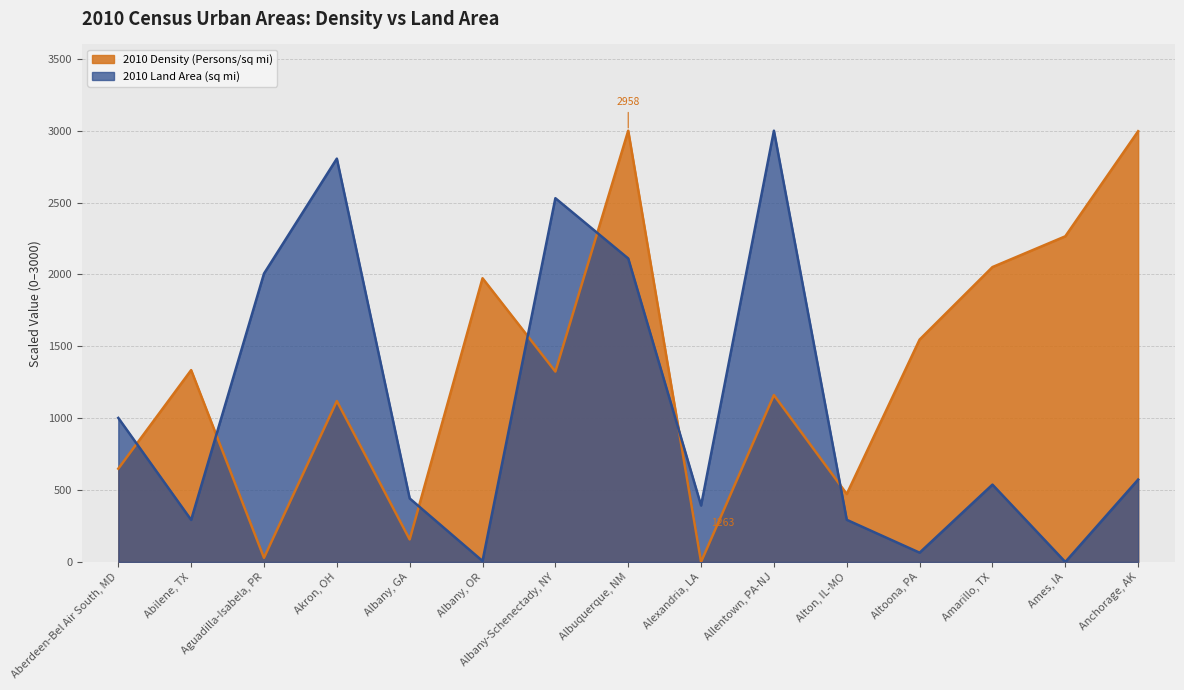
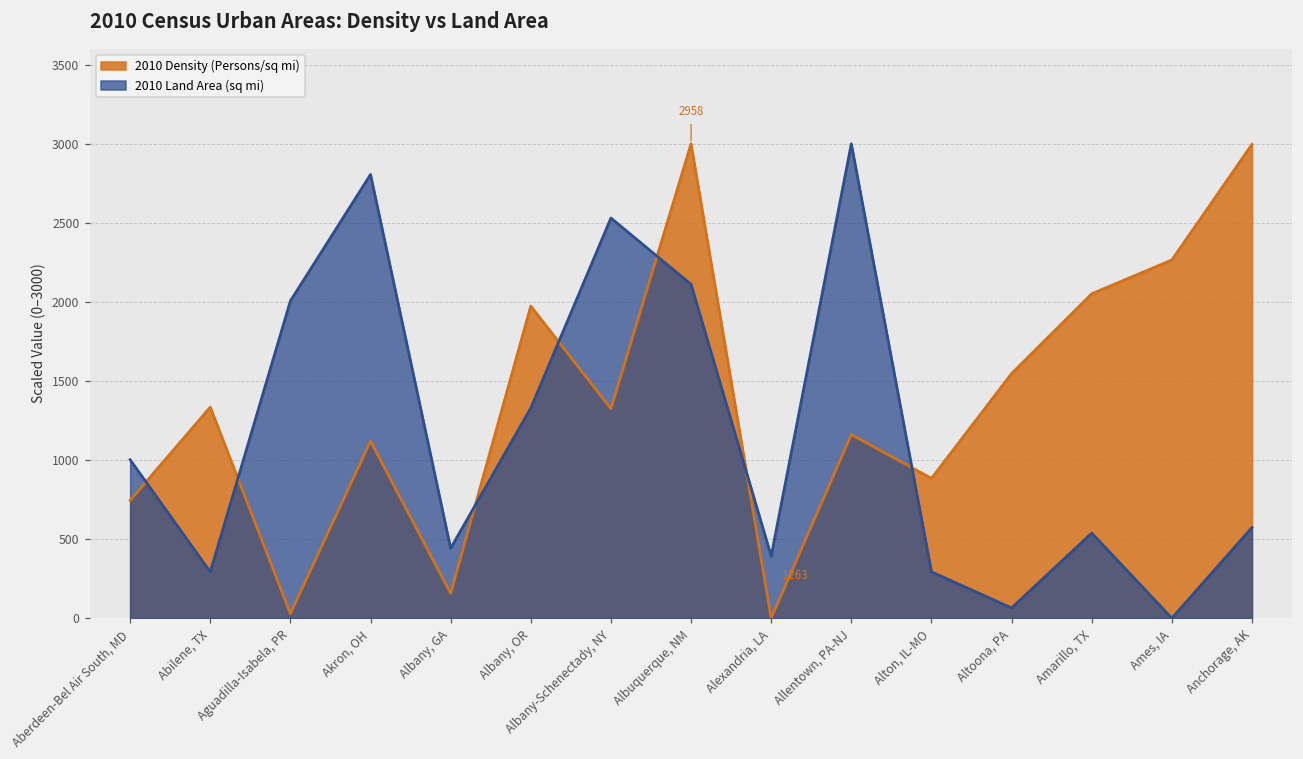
2010 Density (Persons/sq mi), Aberdeen-Bel Air South, MD: 650 -> 740
2010 Land Area (sq mi), Albany, OR: 10 -> 1330
2010 Density (Persons/sq mi), Alton, IL-MO: 470 -> 880
